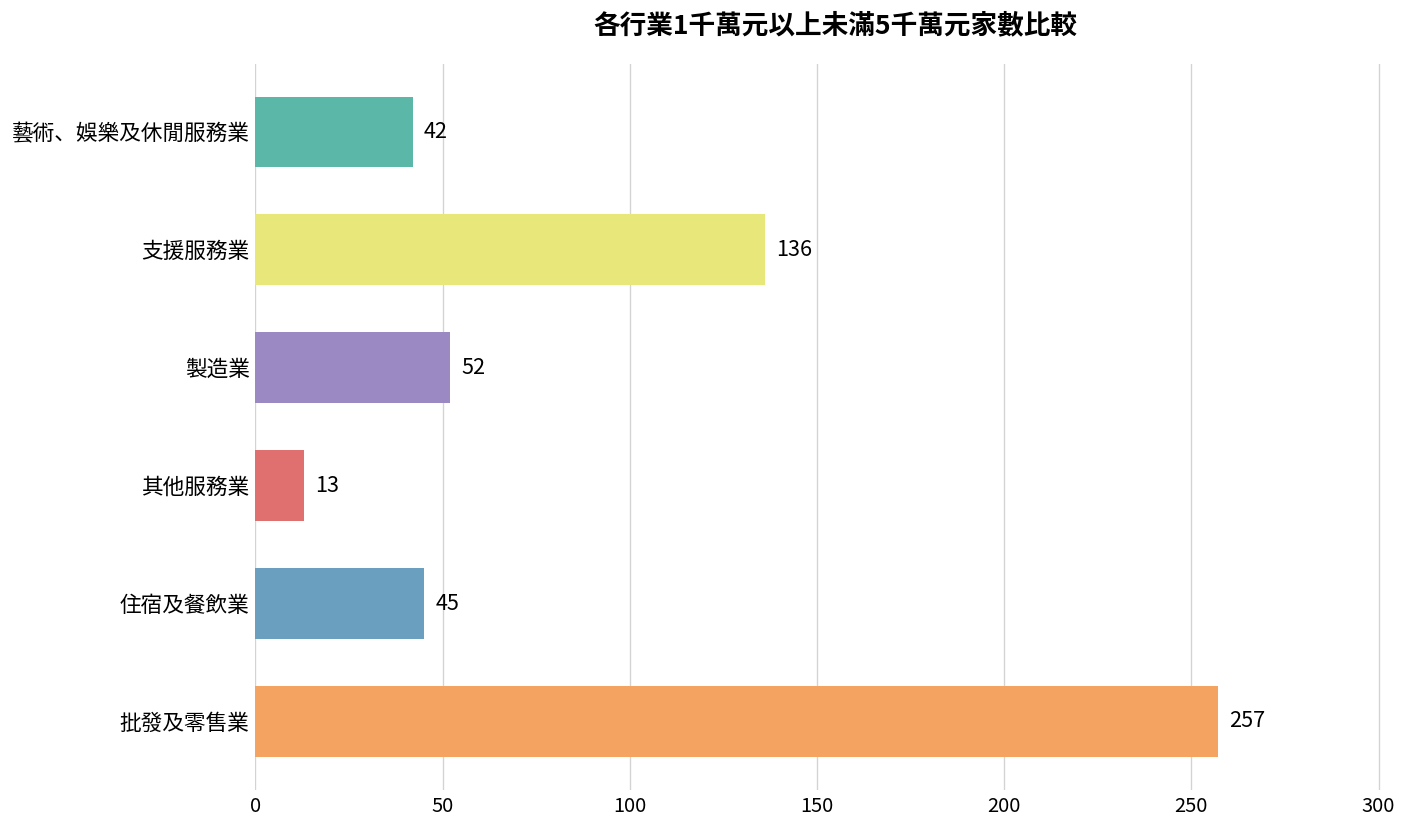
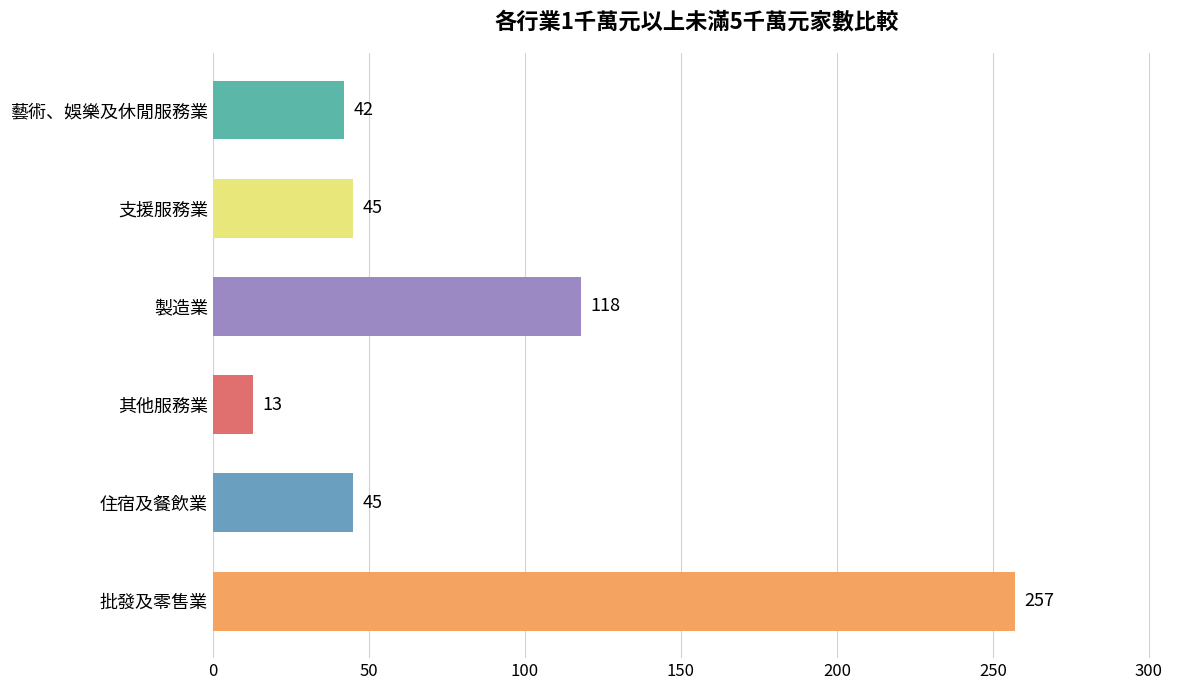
支援服務業: 136 -> 45
製造業: 52 -> 118
